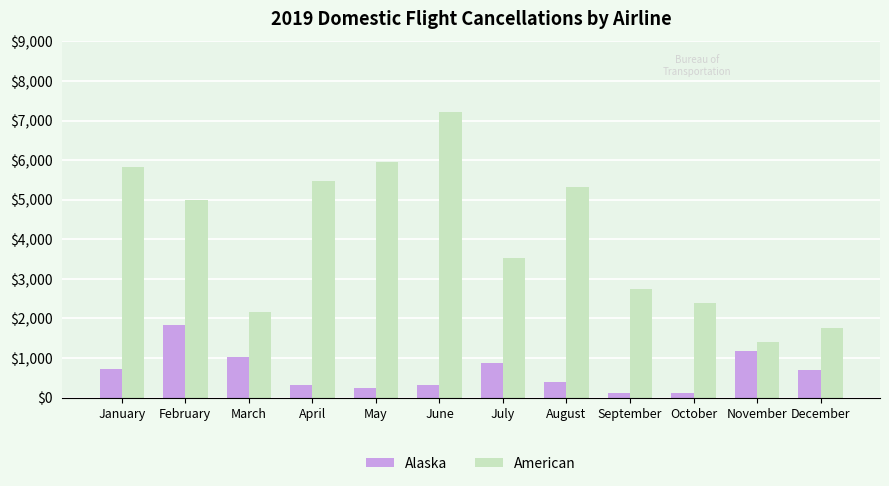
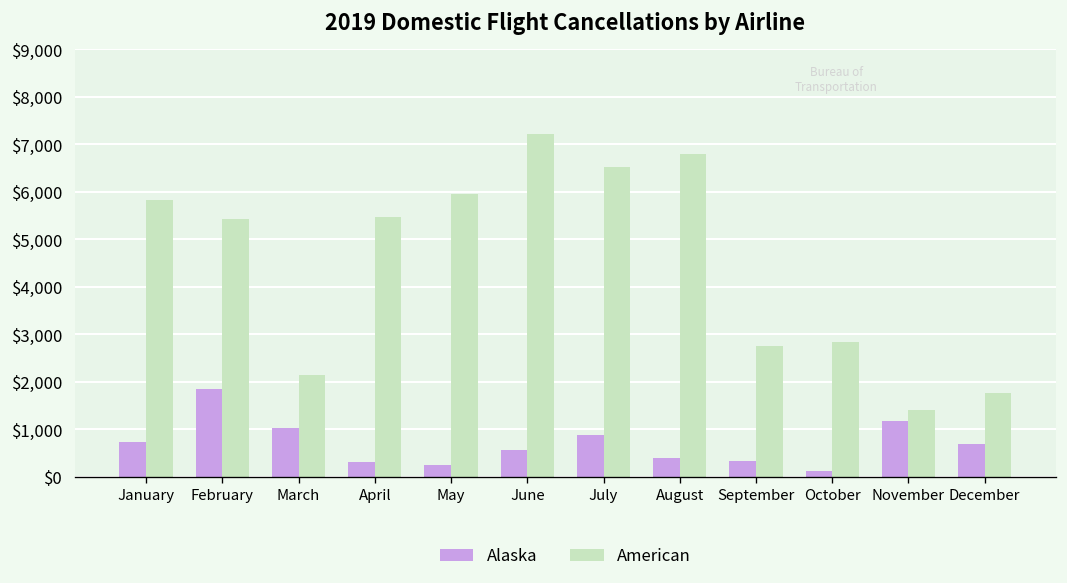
American, February: $5,000 -> $5,400
Alaska, June: $300 -> $600
American, July: $3,500 -> $6,500
American, August: $5,300 -> $6,800
Alaska, September: $100 -> $300
American, October: $2,400 -> $2,800
